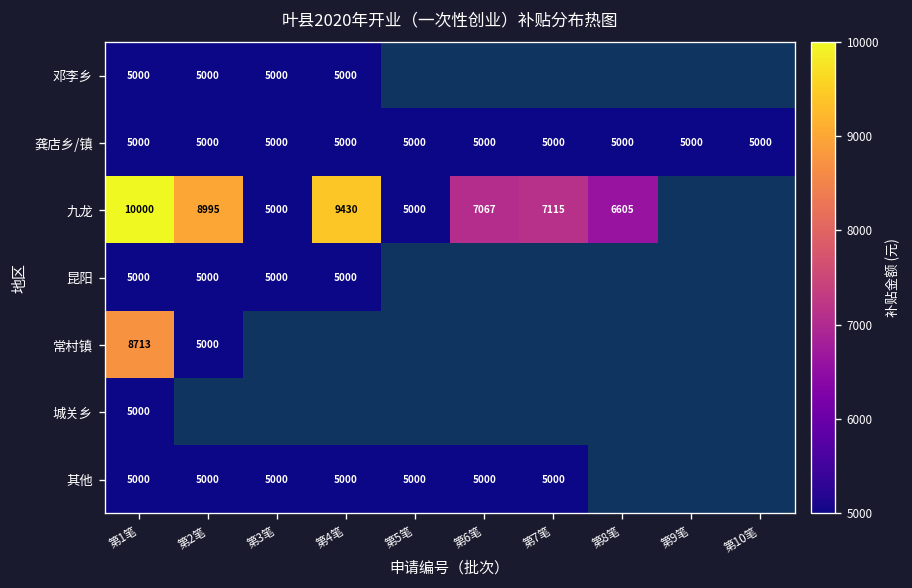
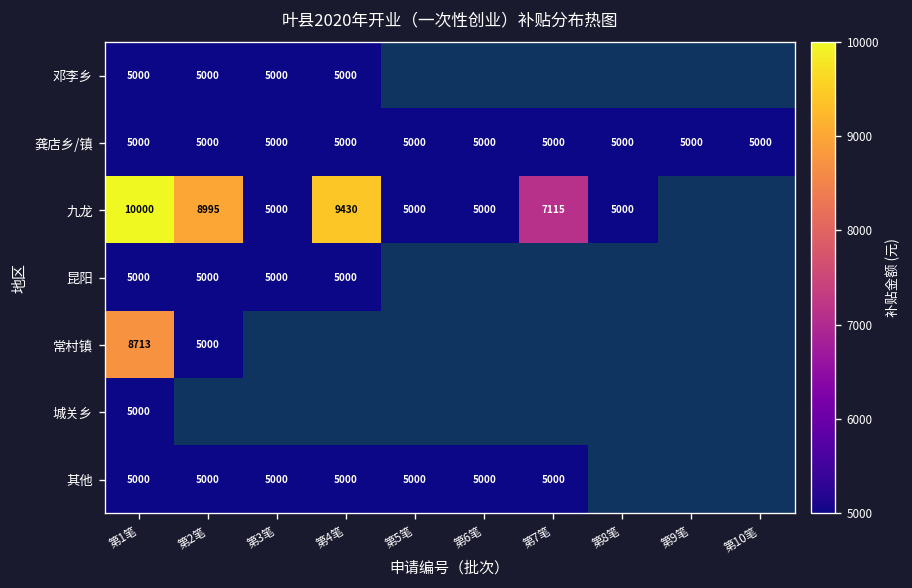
九龙, 第6笔: 7067 -> 5000
九龙, 第8笔: 6605 -> 5000
